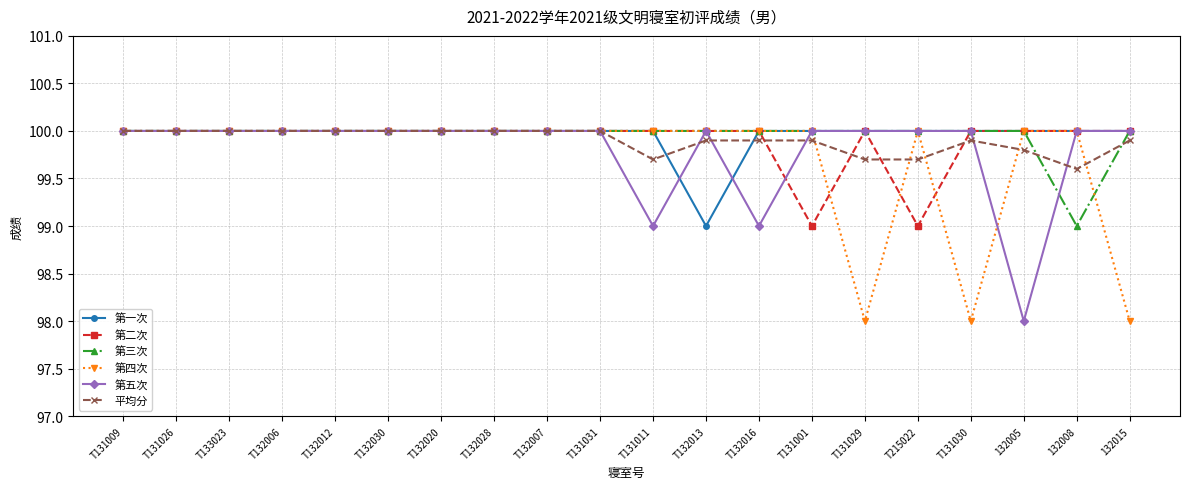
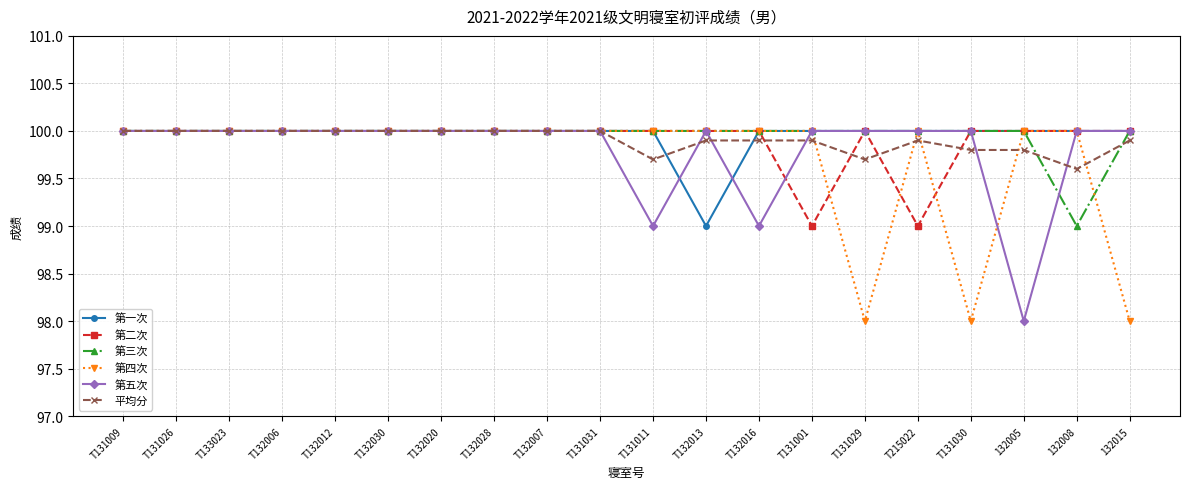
平均分, T215022: 99.7 -> 99.9
平均分, T131030: 99.9 -> 99.8
